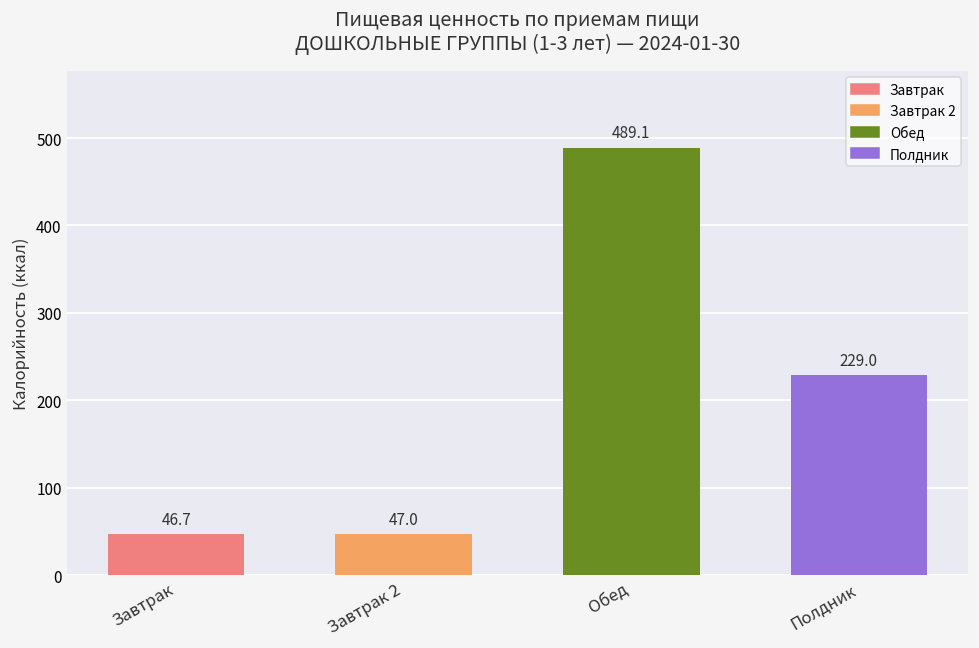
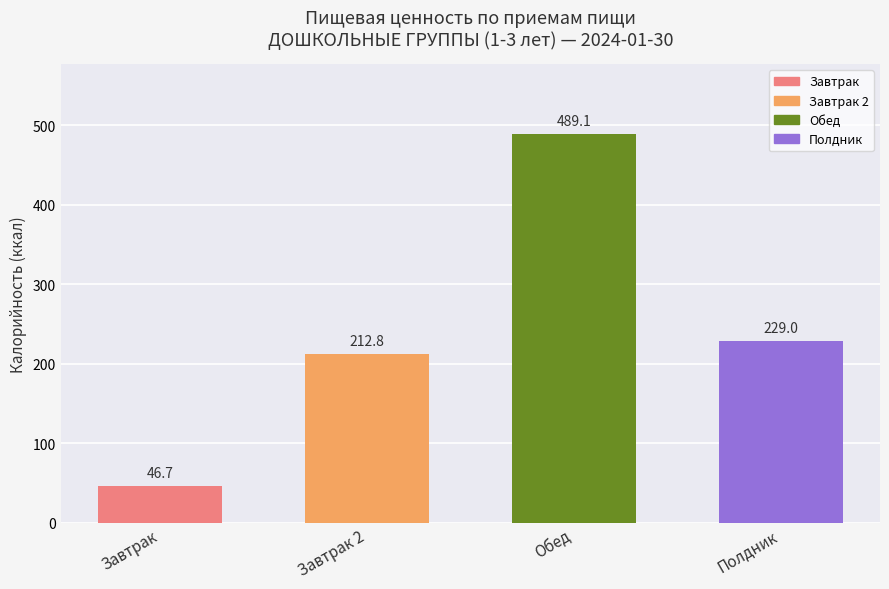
Завтрак 2: 47.0 -> 212.8
